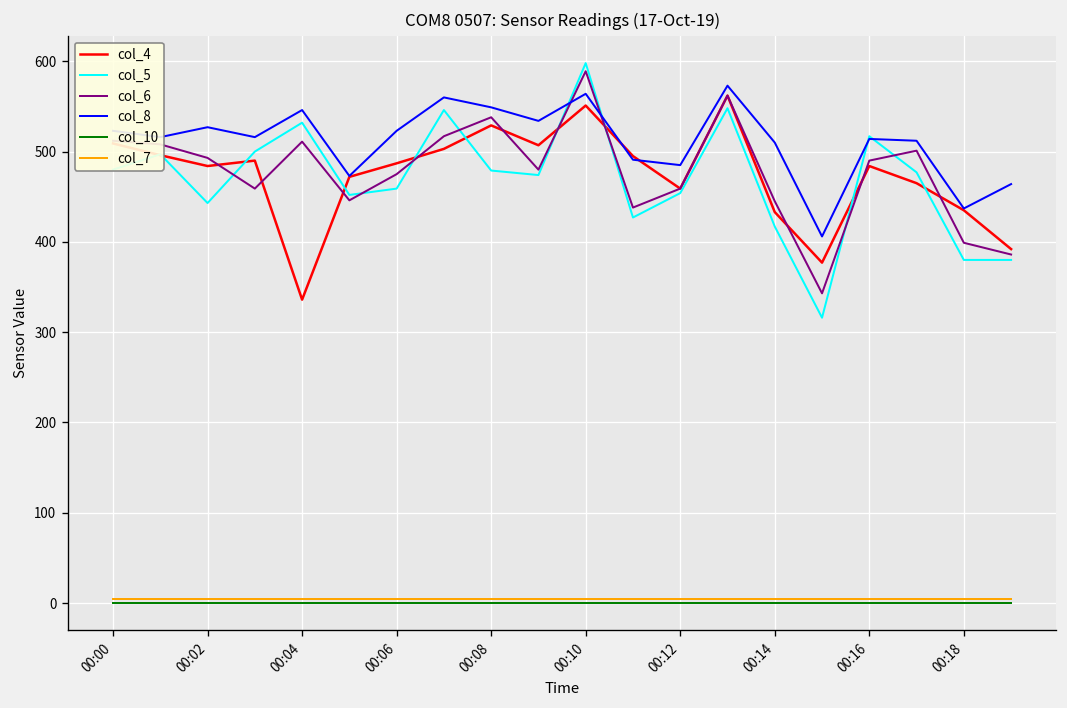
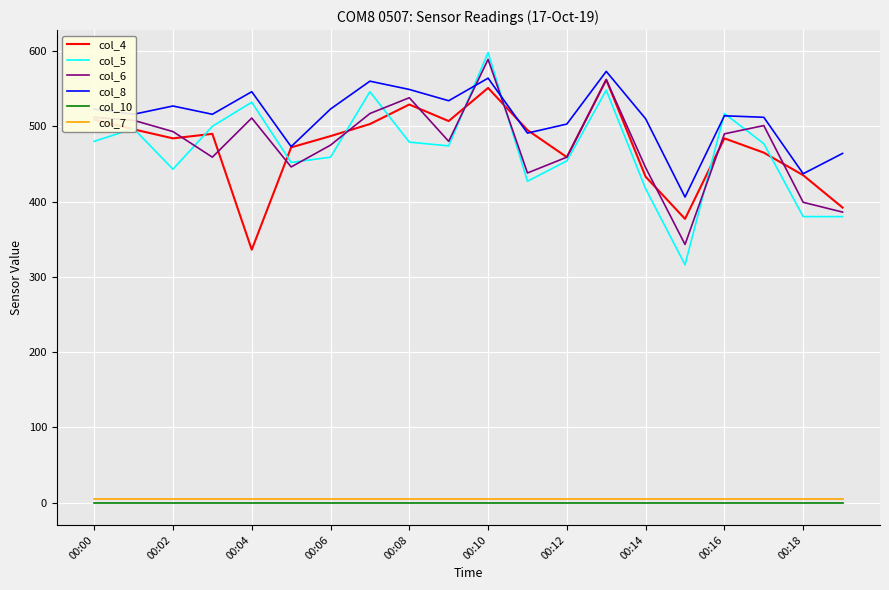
col_8, 00:12: 490 -> 500
